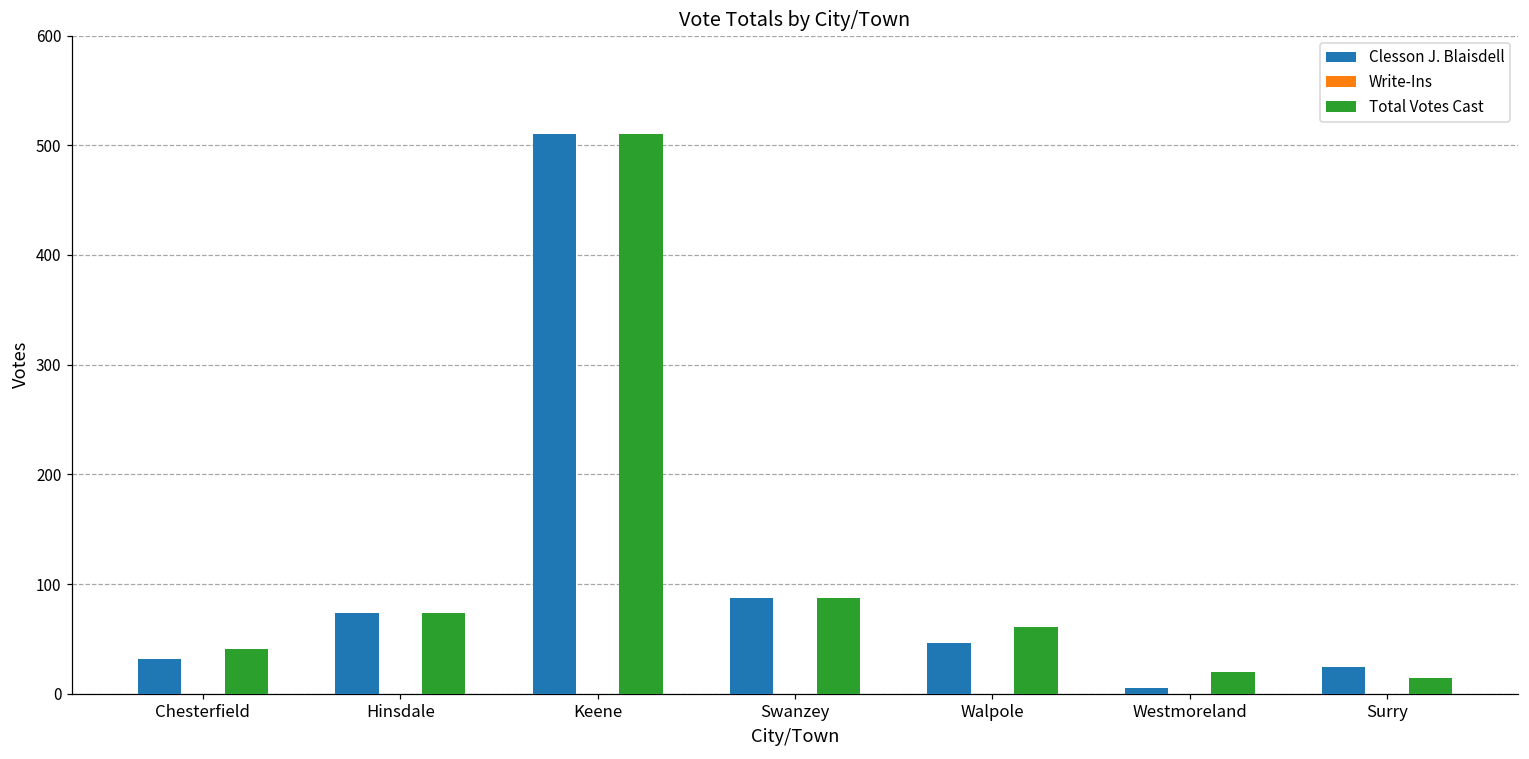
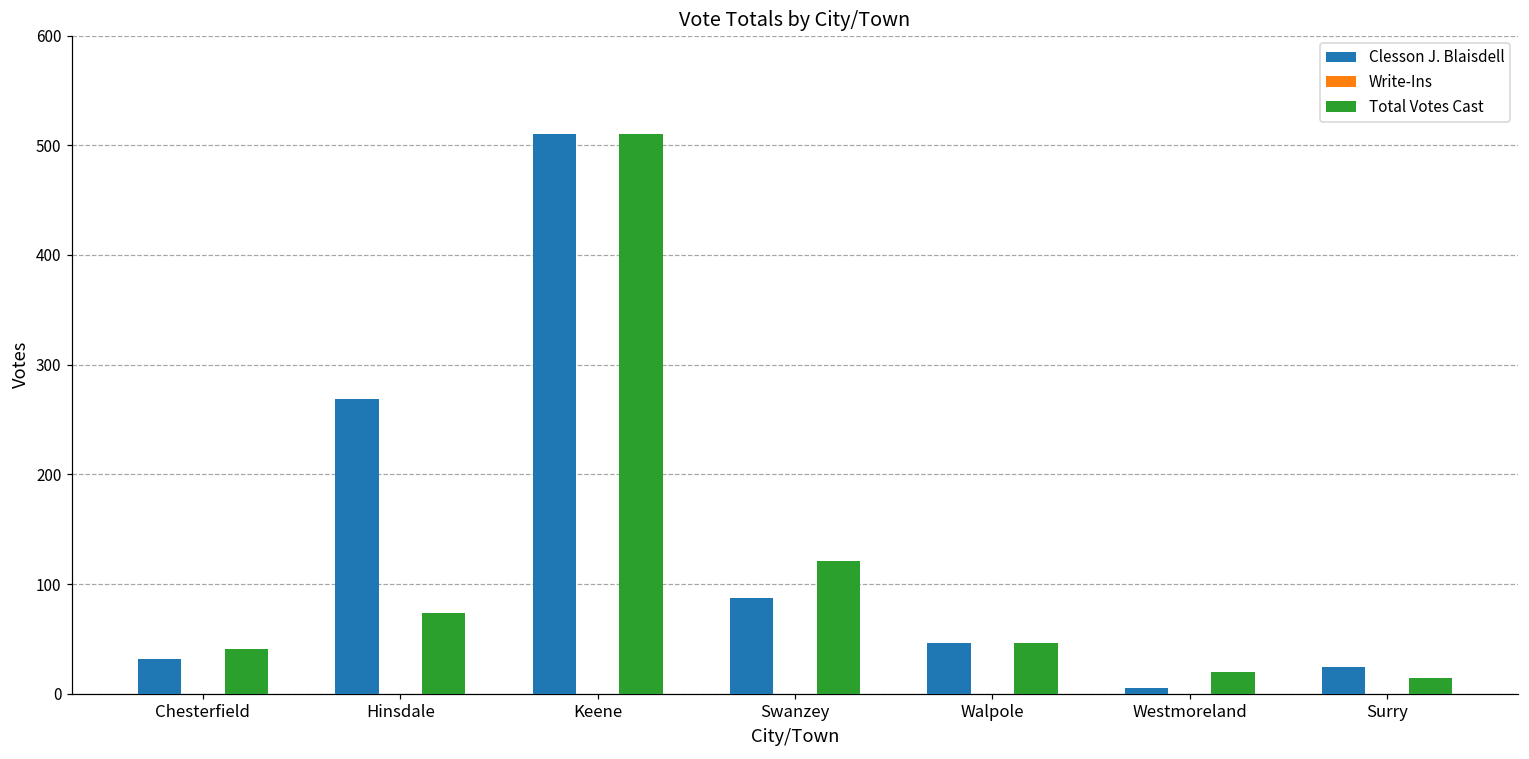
Clesson J. Blaisdell, Hinsdale: 70 -> 270
Total Votes Cast, Swanzey: 90 -> 120
Total Votes Cast, Walpole: 60 -> 50
